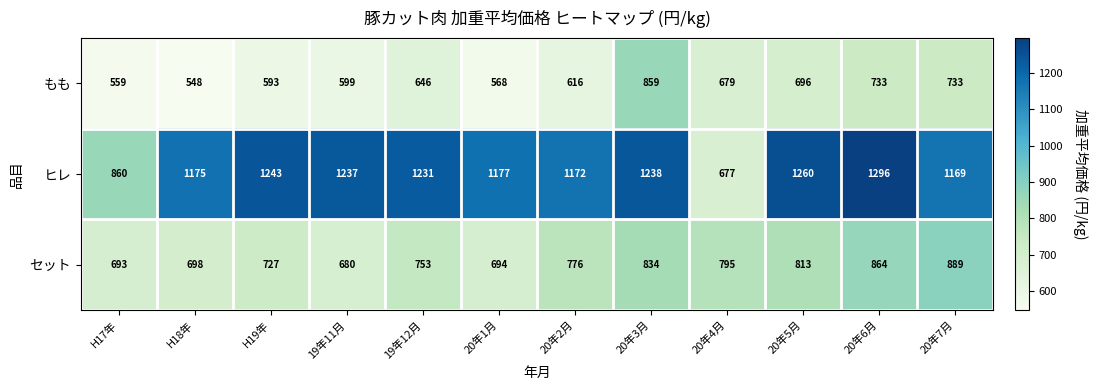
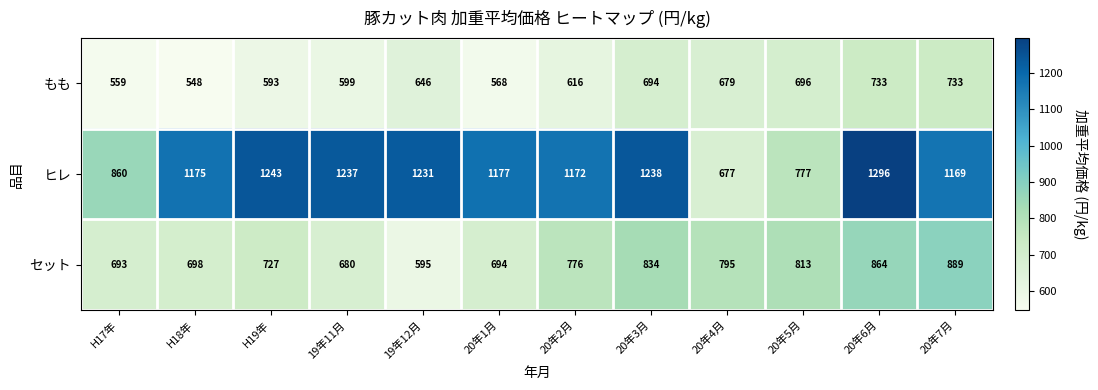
もも, 20年3月: 859 -> 694
ヒレ, 20年5月: 1260 -> 777
セット, 19年12月: 753 -> 595
